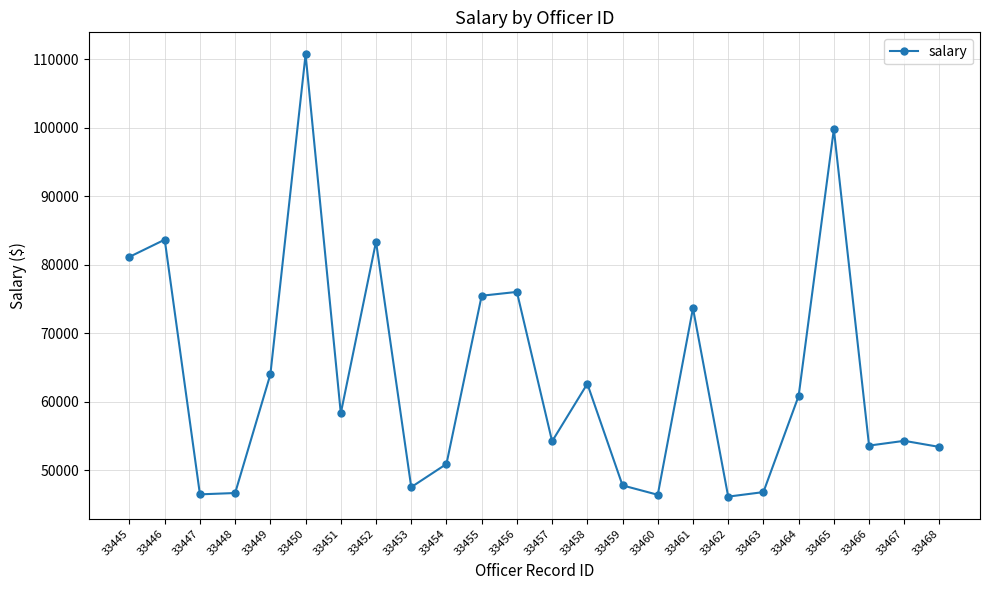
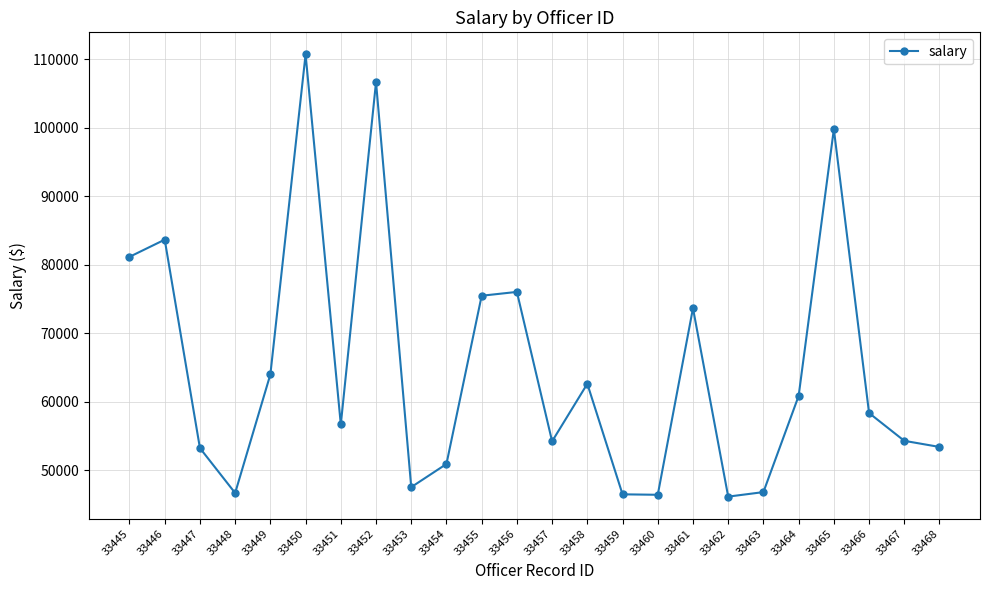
33447: 46000 -> 53000
33451: 58000 -> 57000
33452: 83000 -> 107000
33459: 48000 -> 46000
33466: 54000 -> 58000
